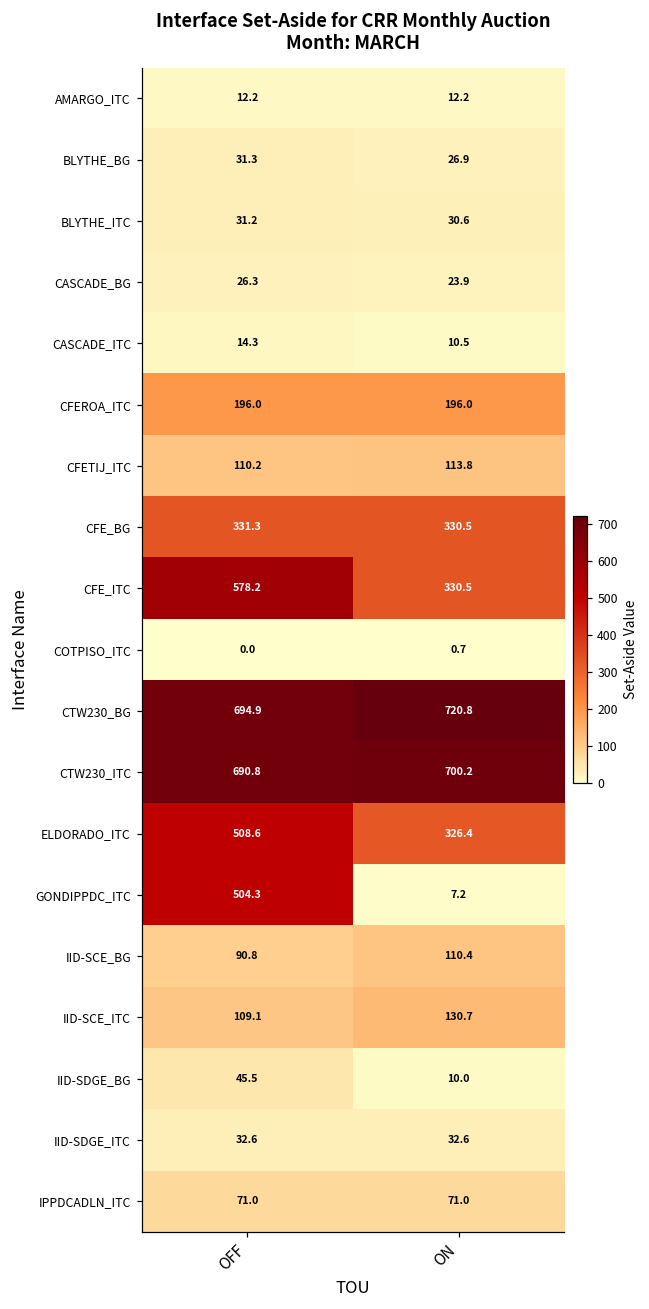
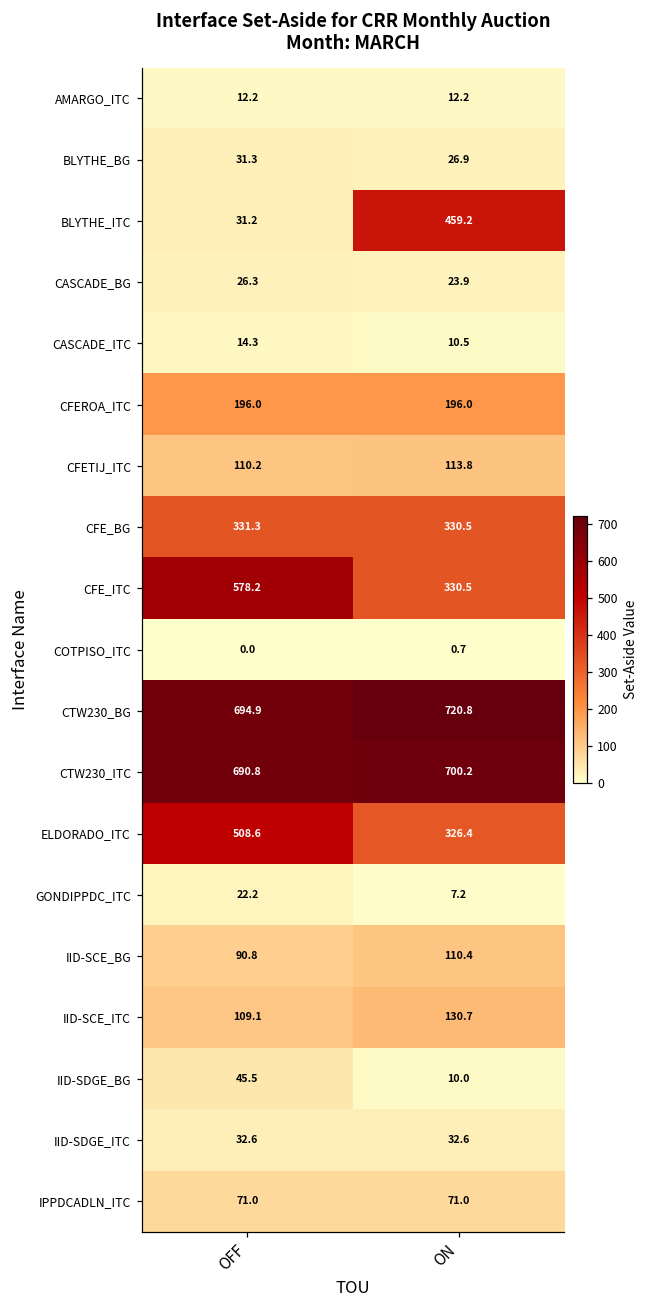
BLYTHE_ITC, ON: 30.6 -> 459.2
GONDIPPDC_ITC, OFF: 504.3 -> 22.2
